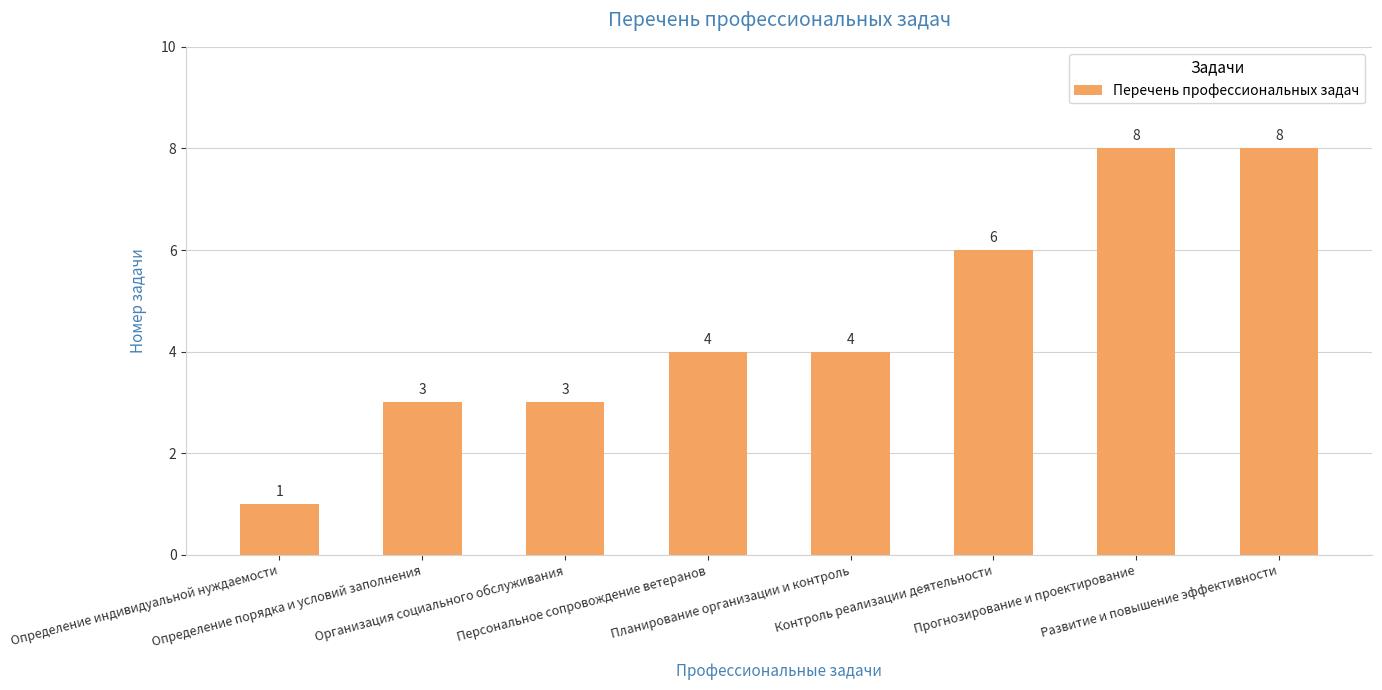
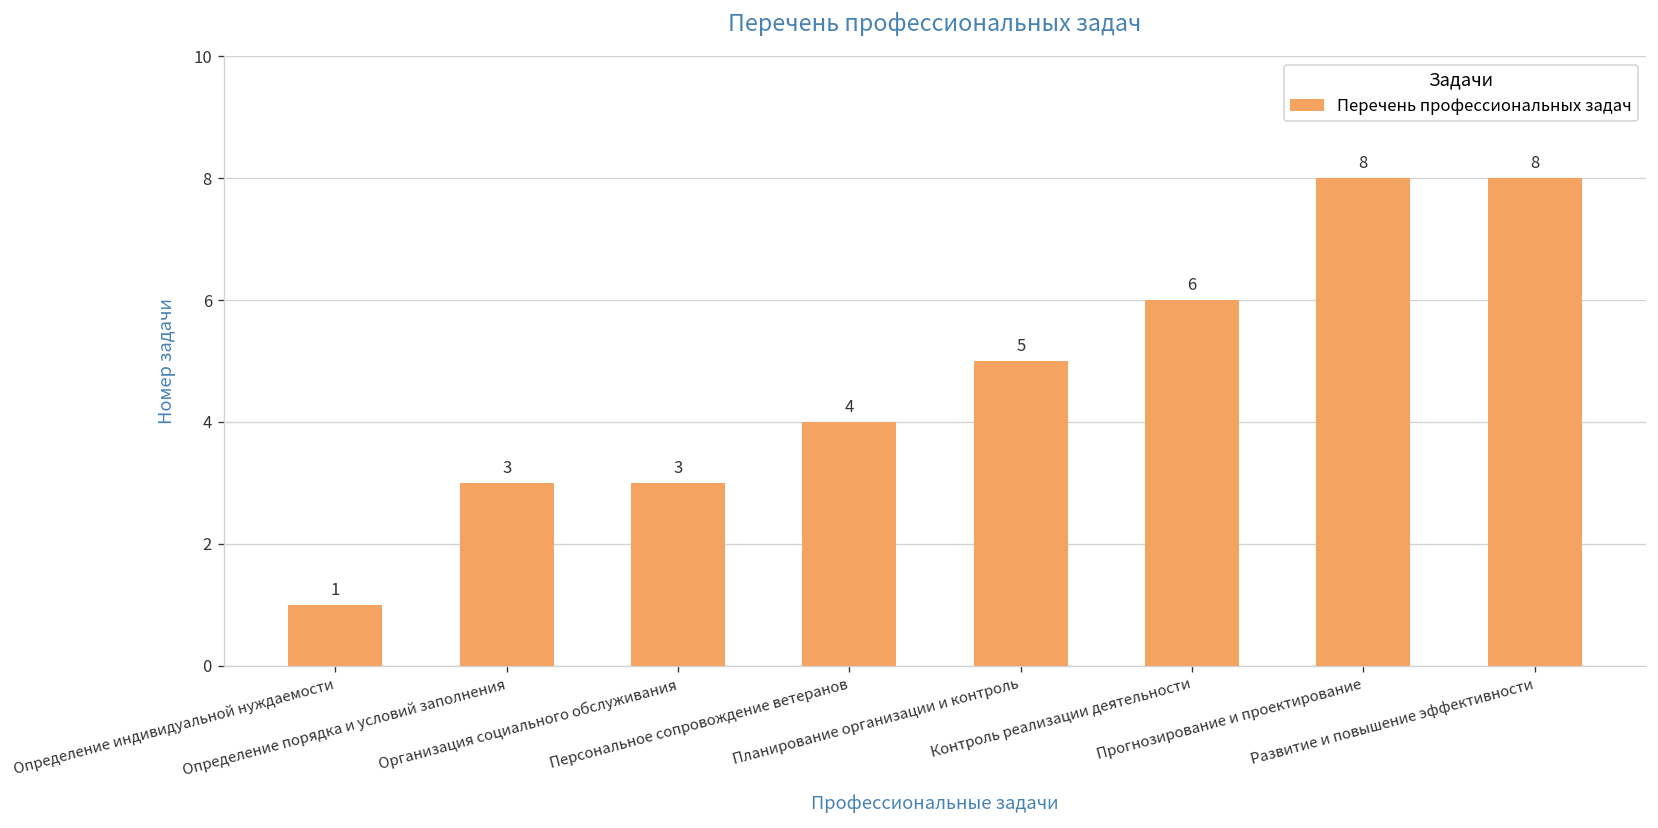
Планирование организации и контроль: 4 -> 5
